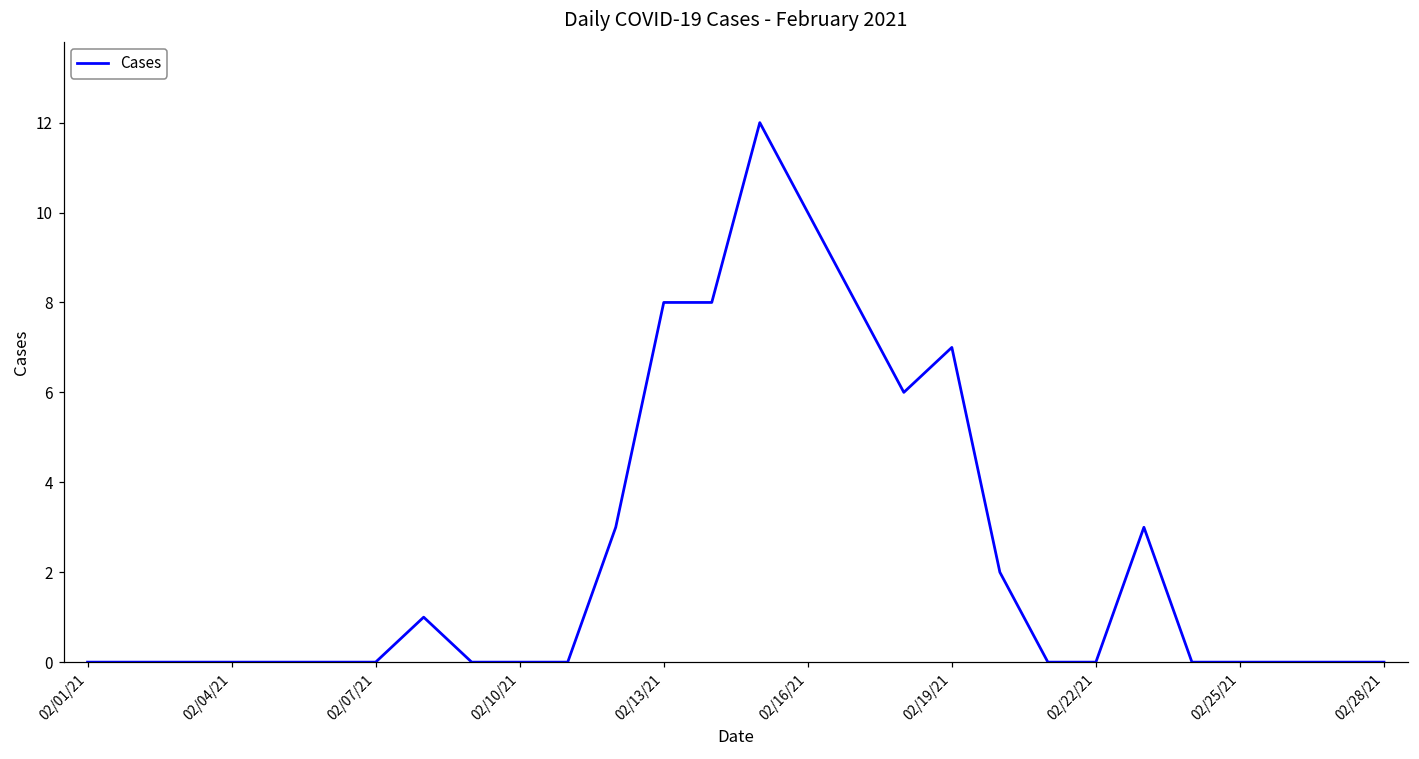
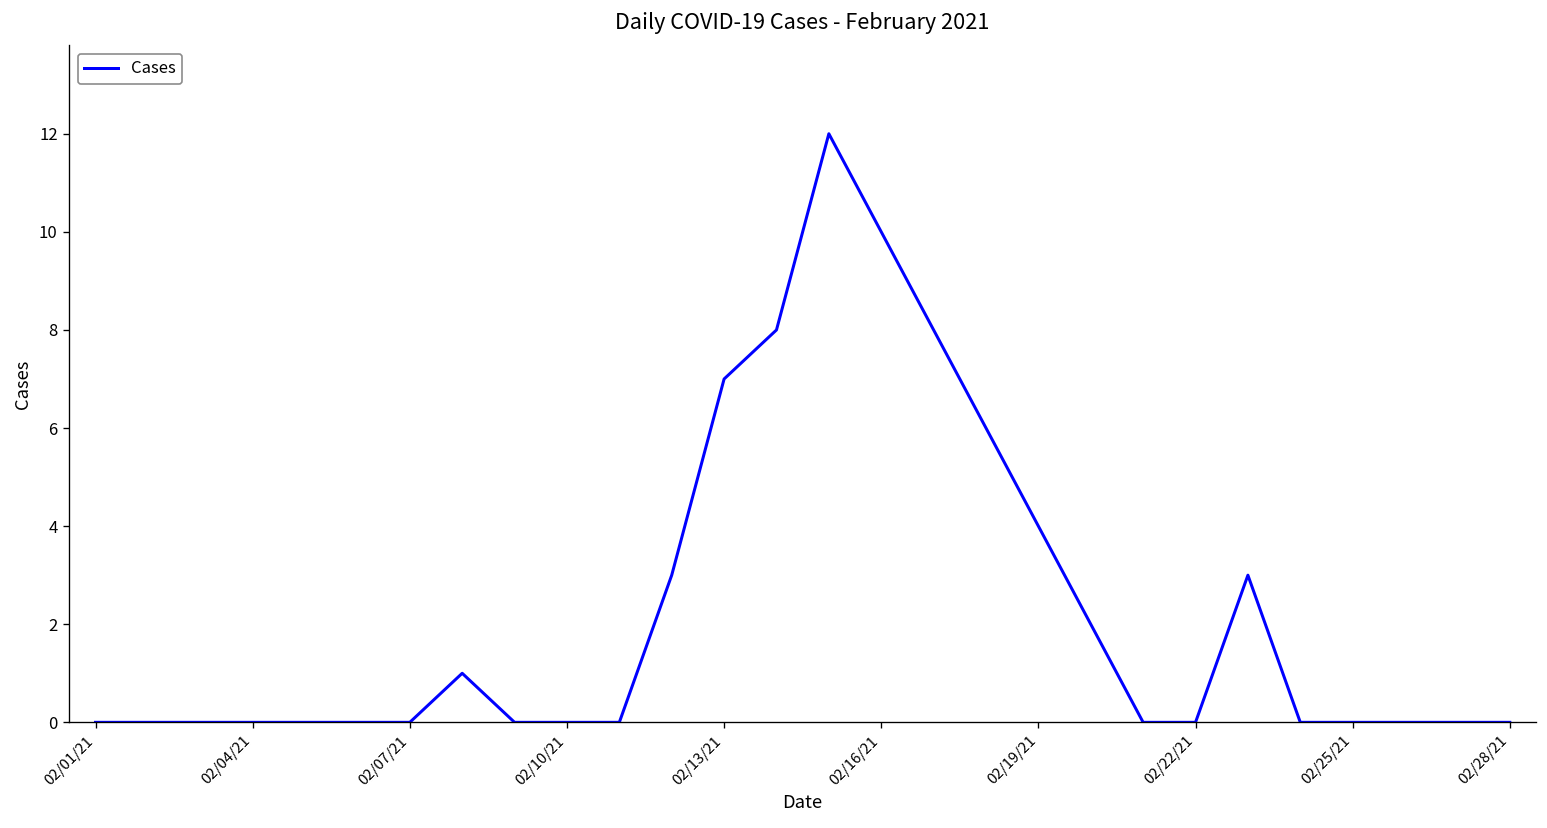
02/13/21: 8 -> 7
02/19/21: 7 -> 4
